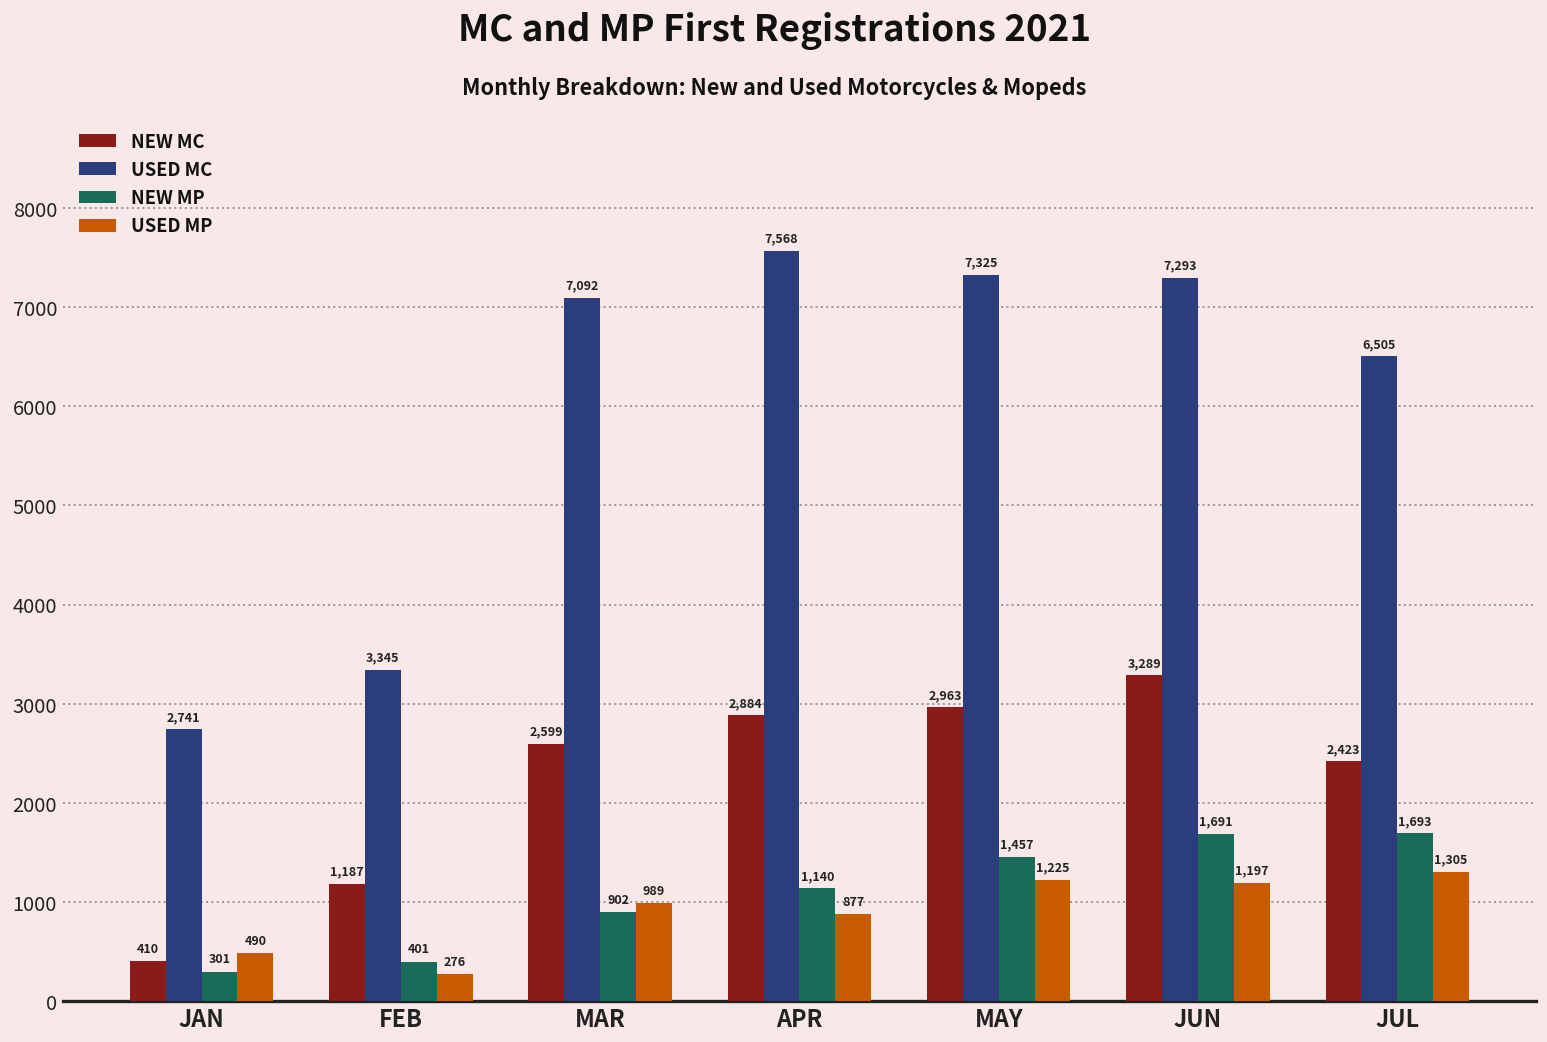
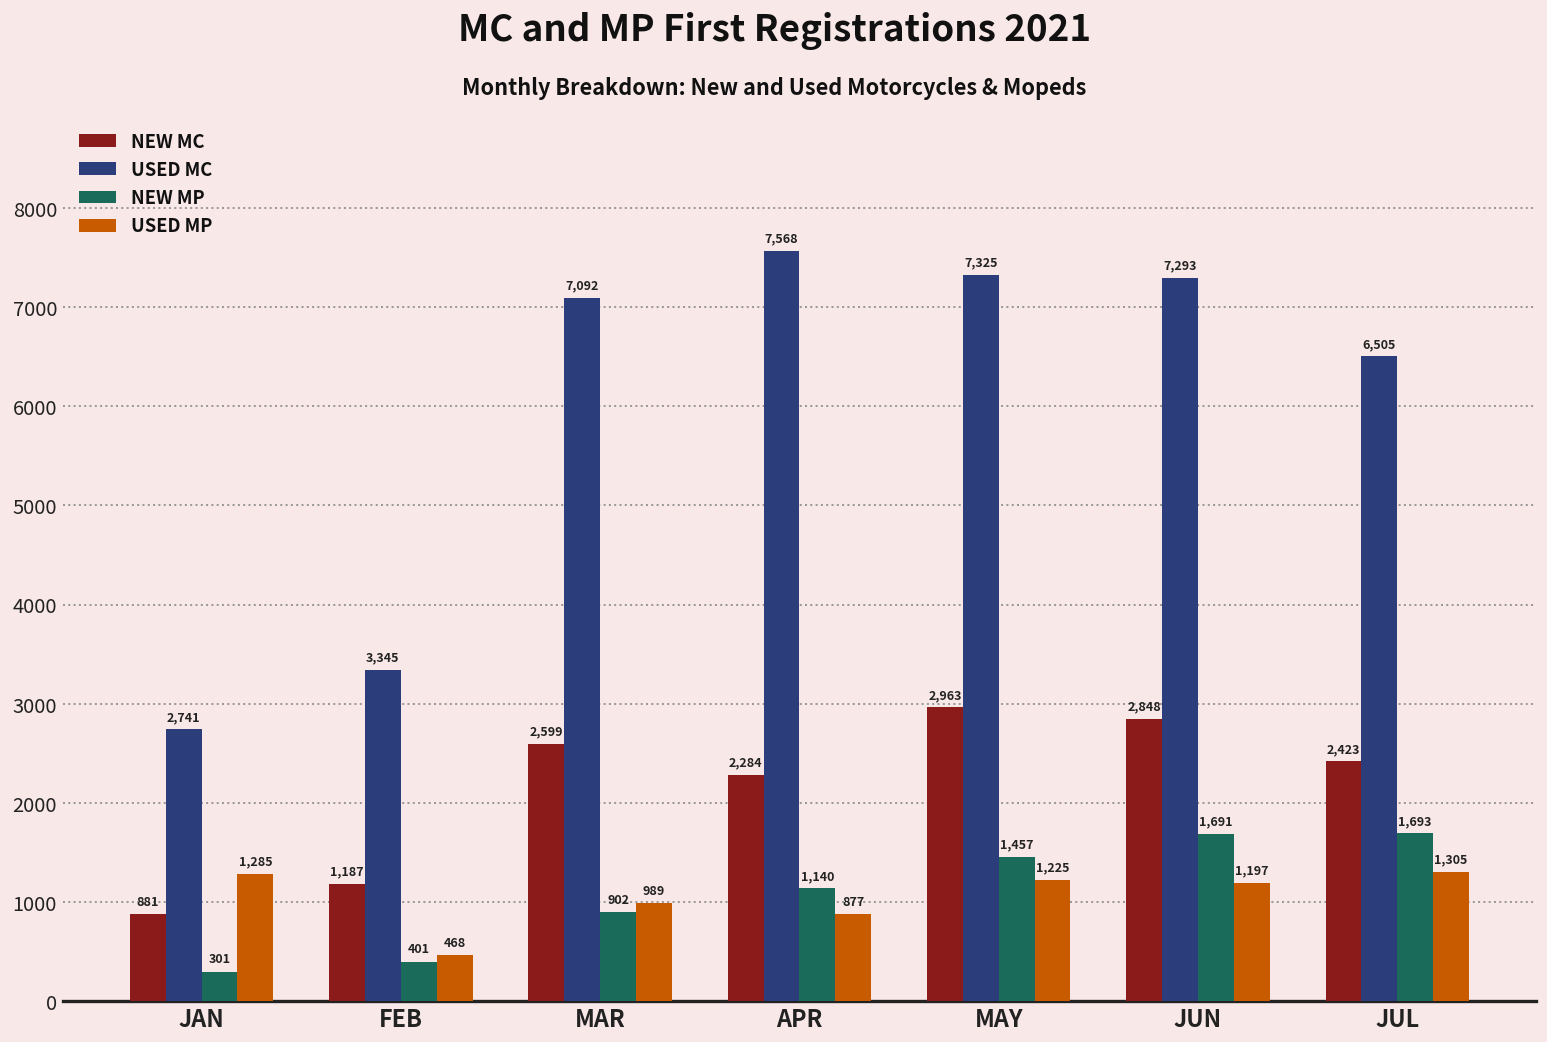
NEW MC, JAN: 410 -> 881
USED MP, JAN: 490 -> 1,285
USED MP, FEB: 276 -> 468
NEW MC, APR: 2,884 -> 2,284
NEW MC, JUN: 3,289 -> 2,848
